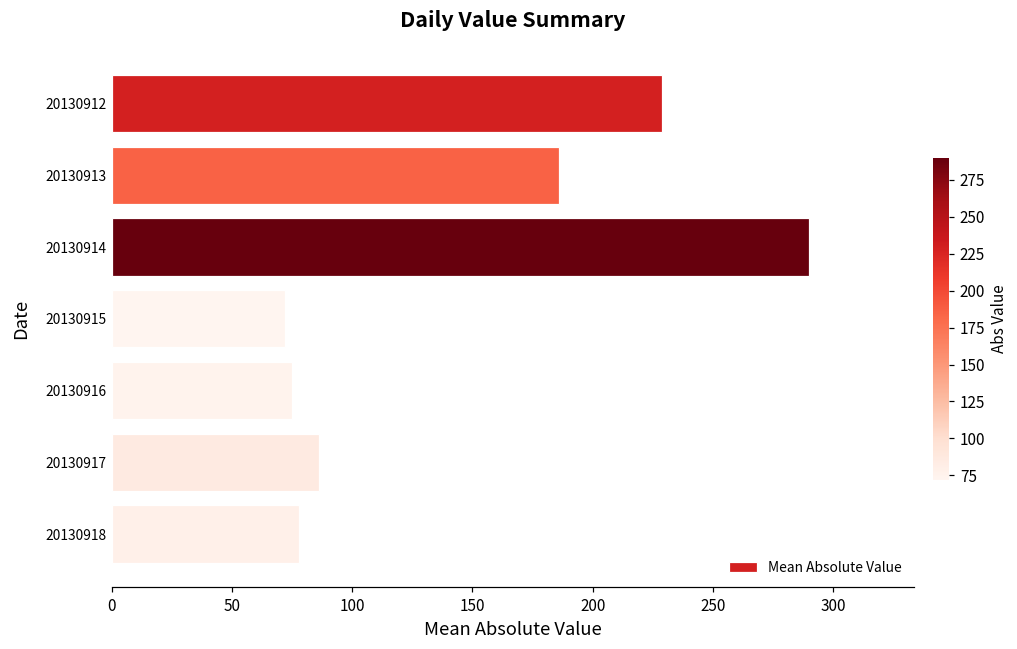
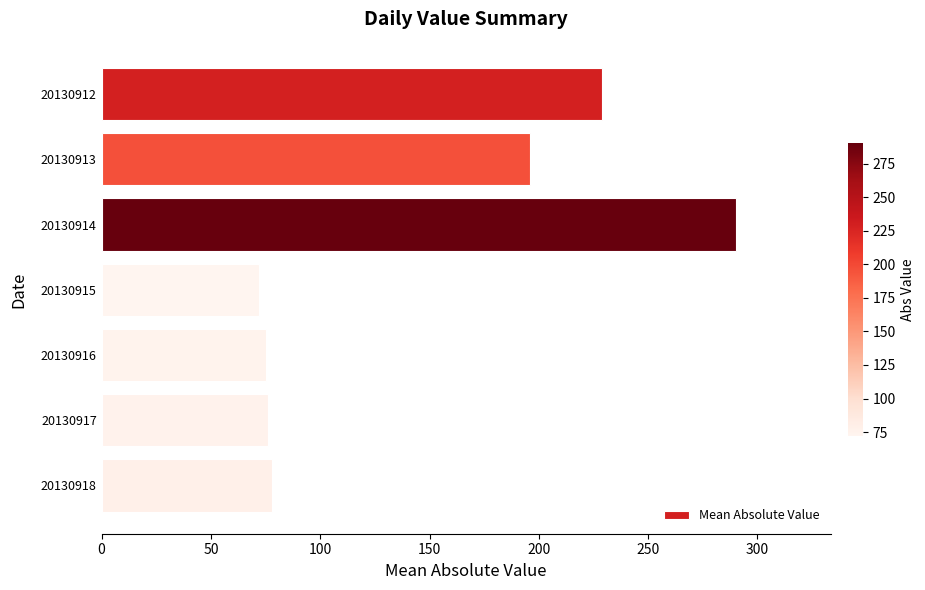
20130913: 186 -> 196
20130917: 86 -> 76
